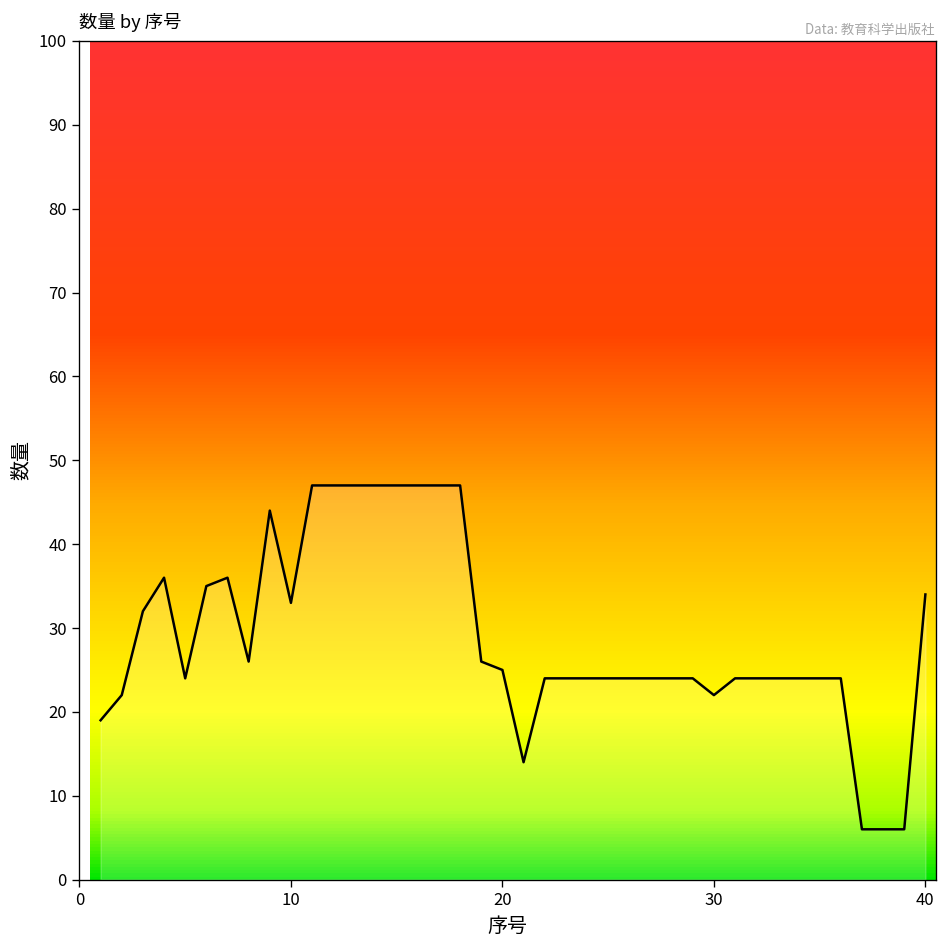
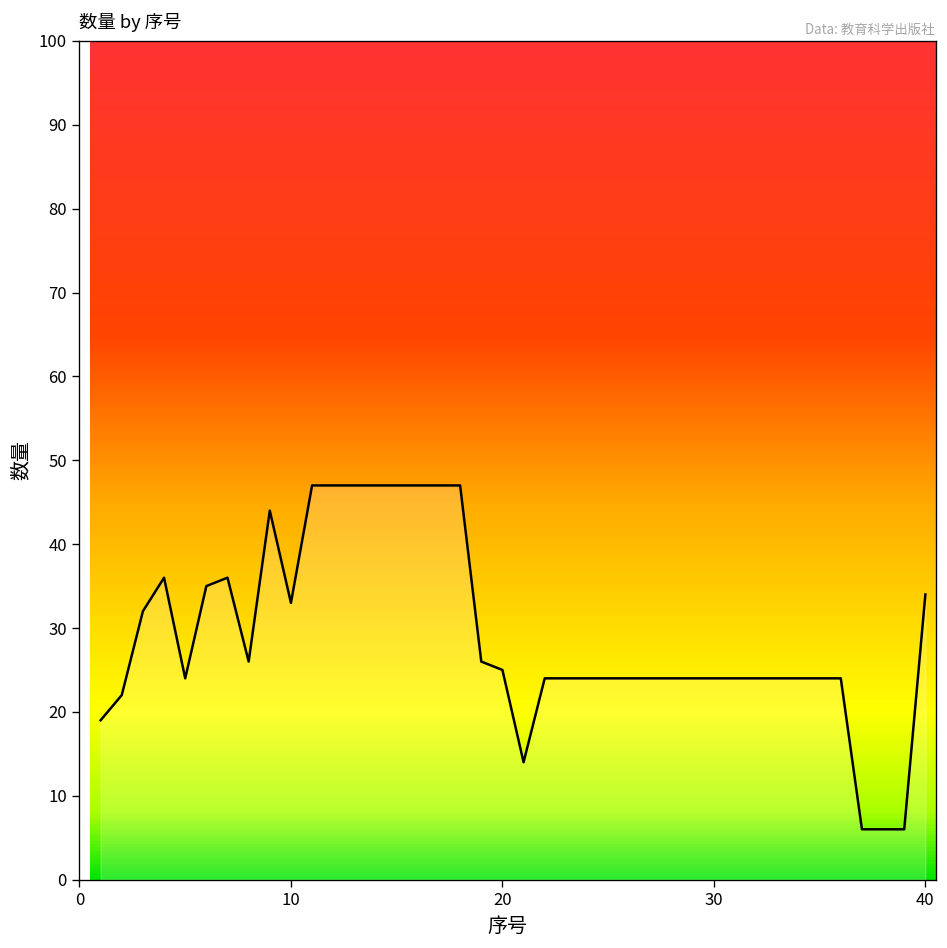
30: 22 -> 24
